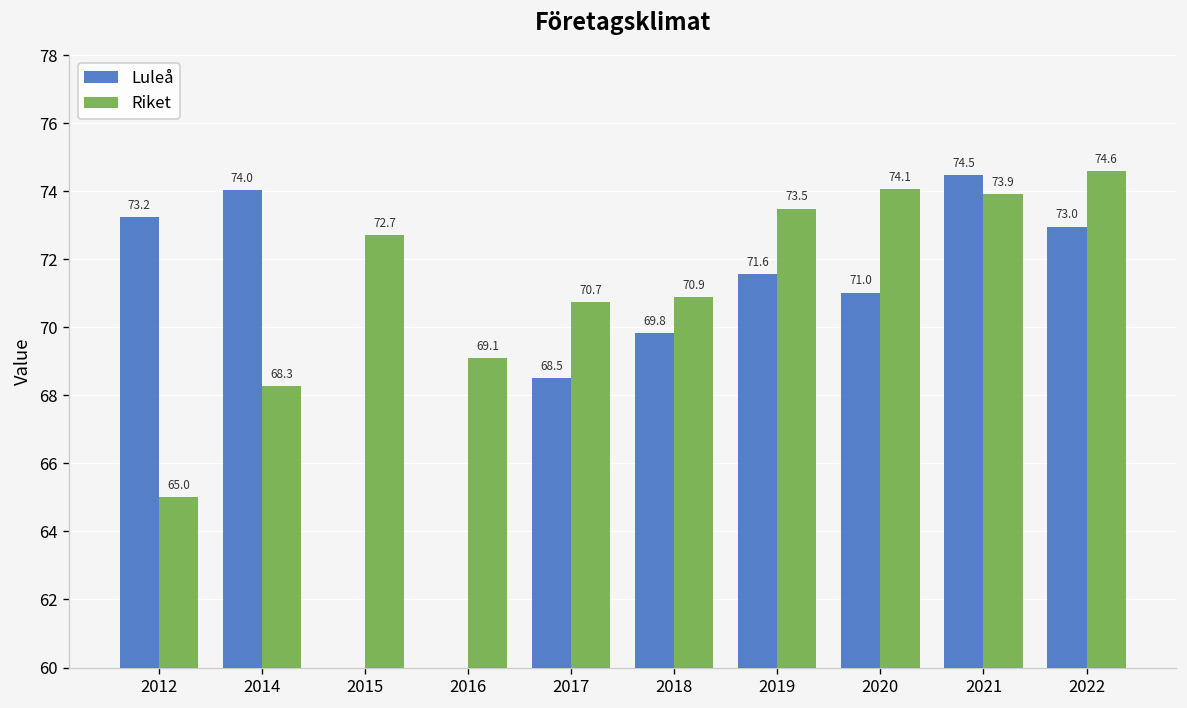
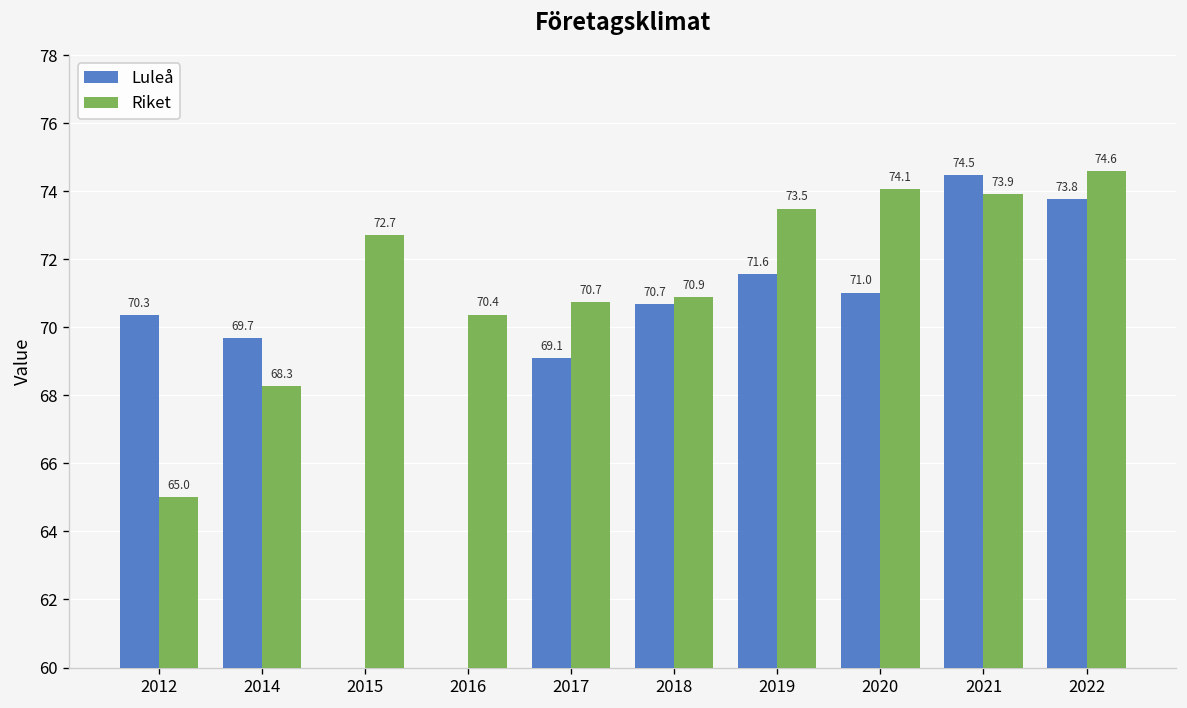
Luleå, 2012: 73.2 -> 70.3
Luleå, 2014: 74.0 -> 69.7
Riket, 2016: 69.1 -> 70.4
Luleå, 2017: 68.5 -> 69.1
Luleå, 2018: 69.8 -> 70.7
Luleå, 2022: 73.0 -> 73.8
